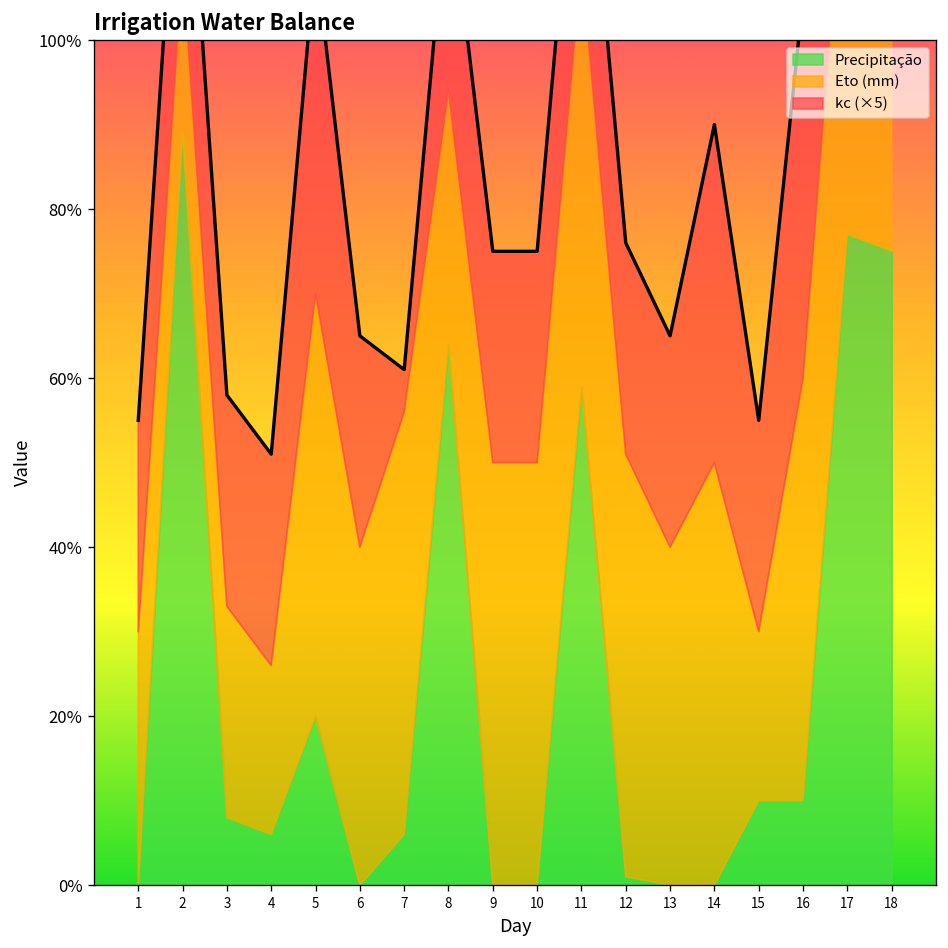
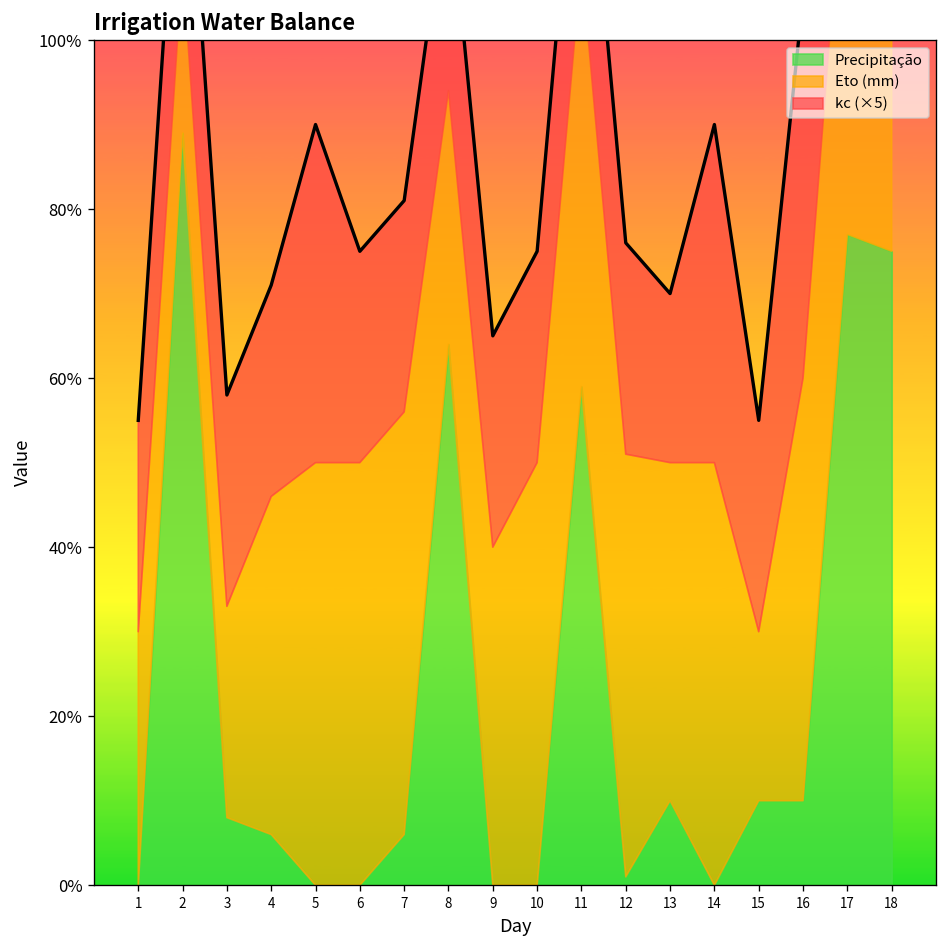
Eto (mm), 4: 20% -> 40%
Precipitação, 5: 20% -> 0%
Eto (mm), 6: 40% -> 50%
kc (×5), 7: 5% -> 25%
Eto (mm), 9: 50% -> 40%
Precipitação, 13: 0% -> 10%
kc (×5), 13: 25% -> 20%
